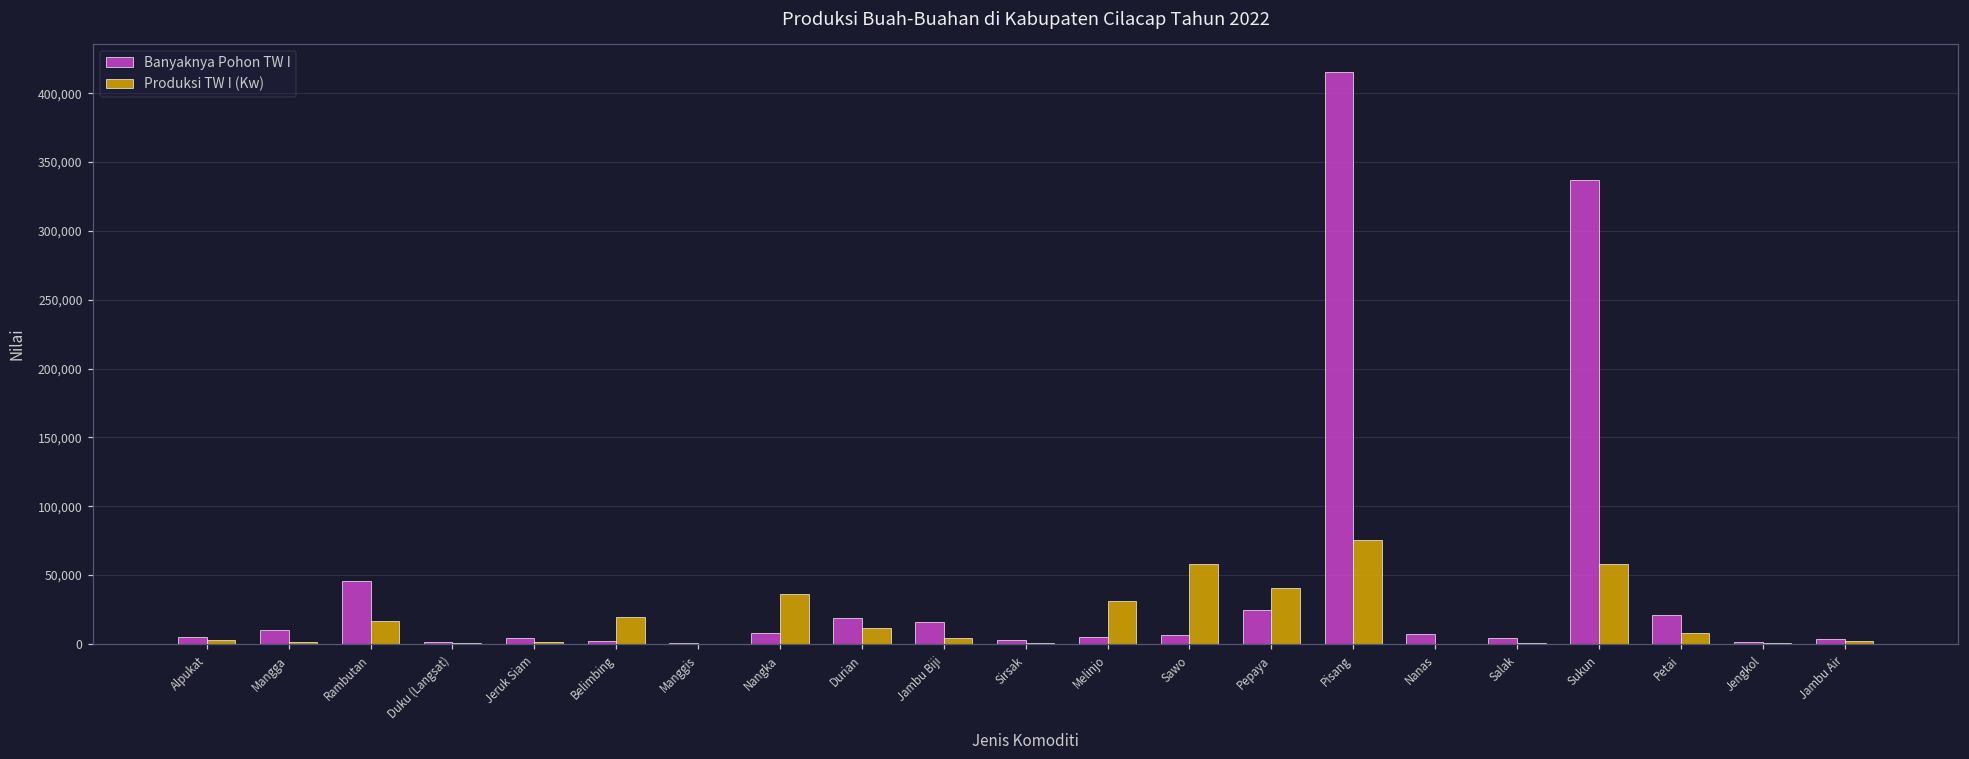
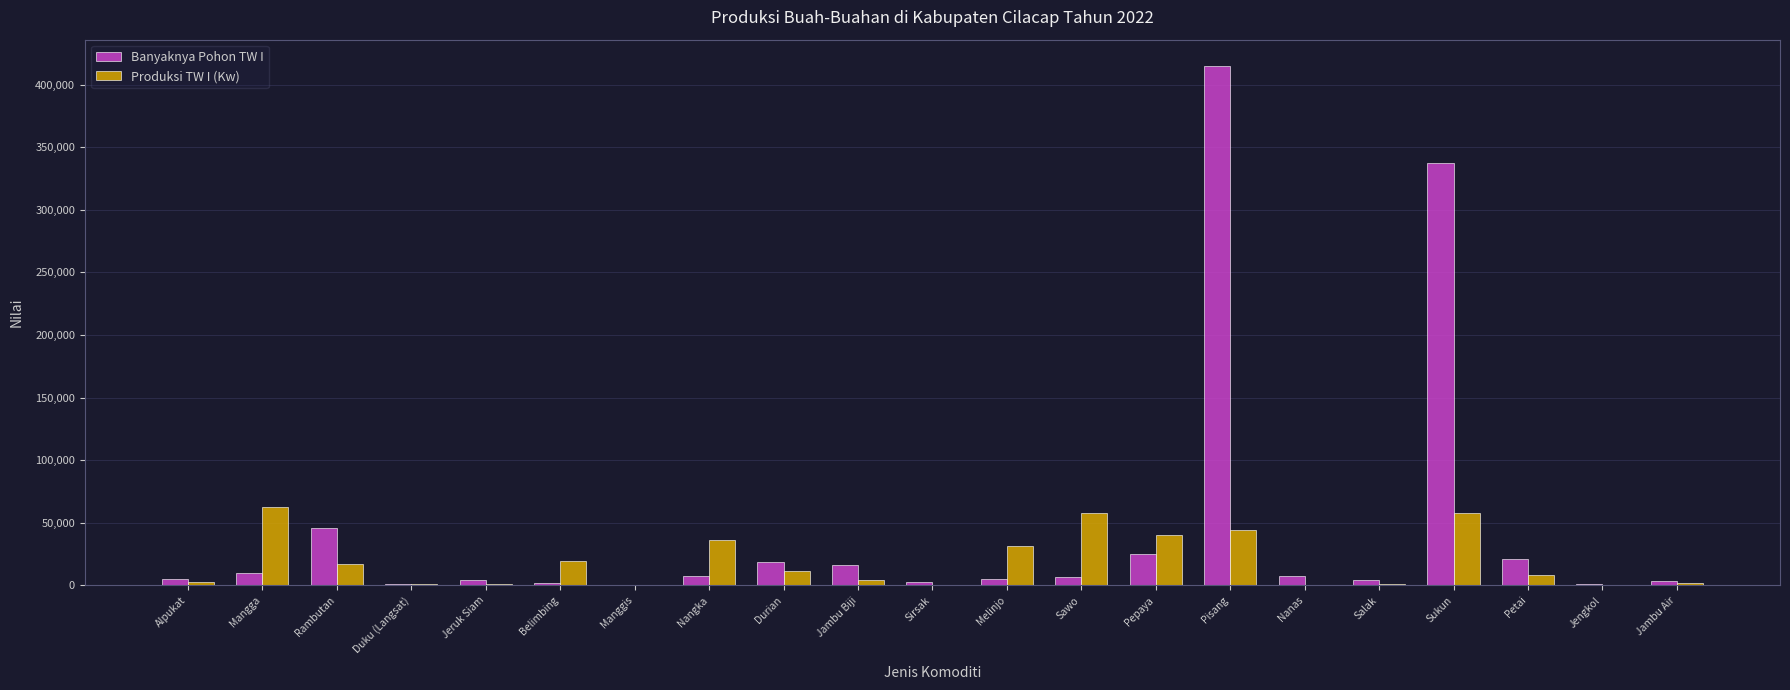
Produksi TW I (Kw), Mangga: 1,000 -> 63,000
Produksi TW I (Kw), Pisang: 75,000 -> 44,000
